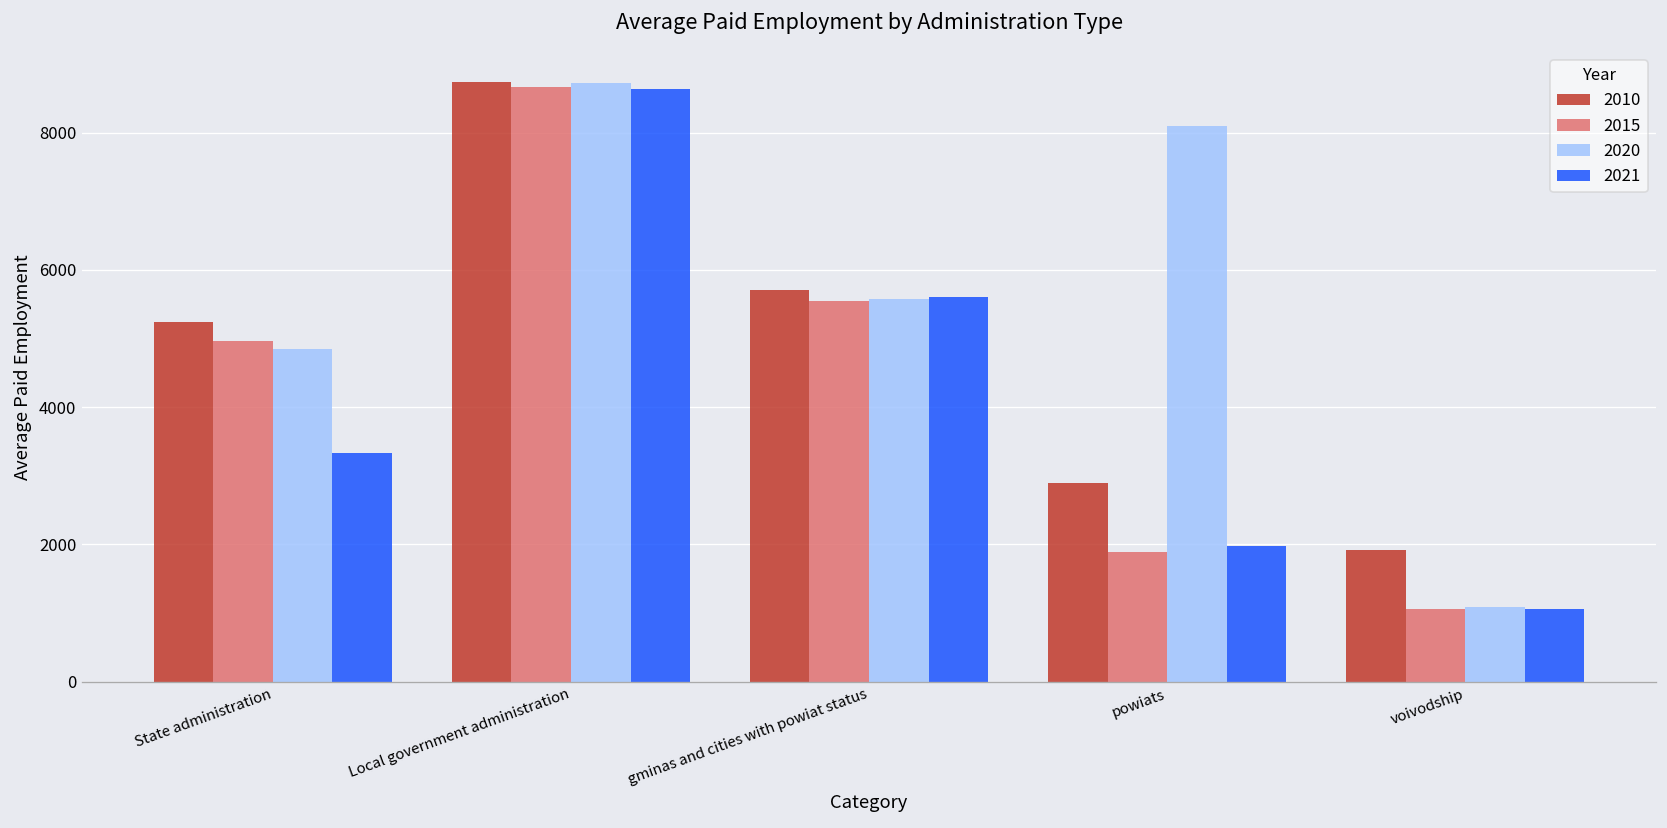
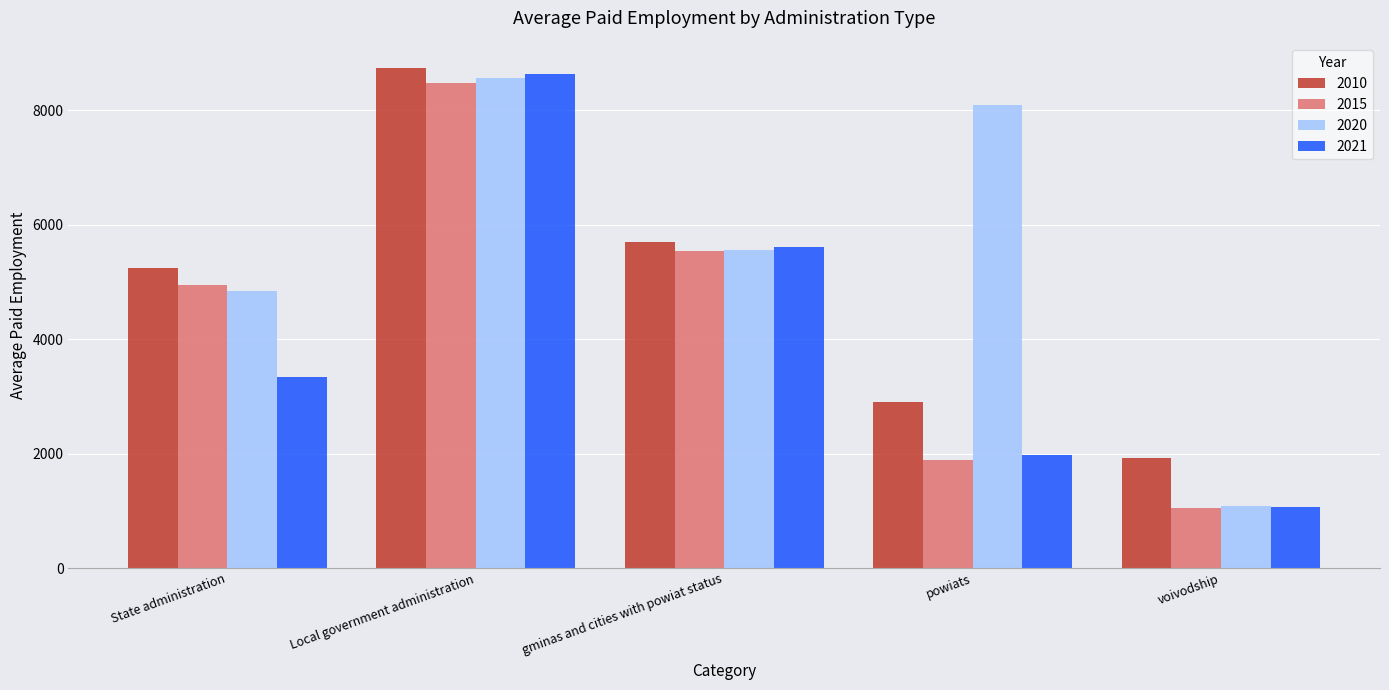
2015, Local government administration: 8700 -> 8500
2020, Local government administration: 8700 -> 8600
